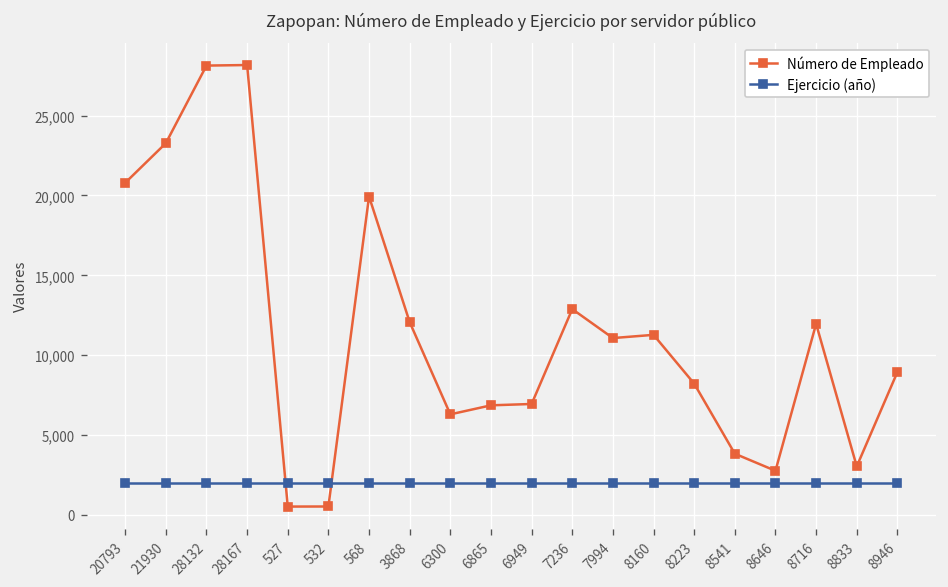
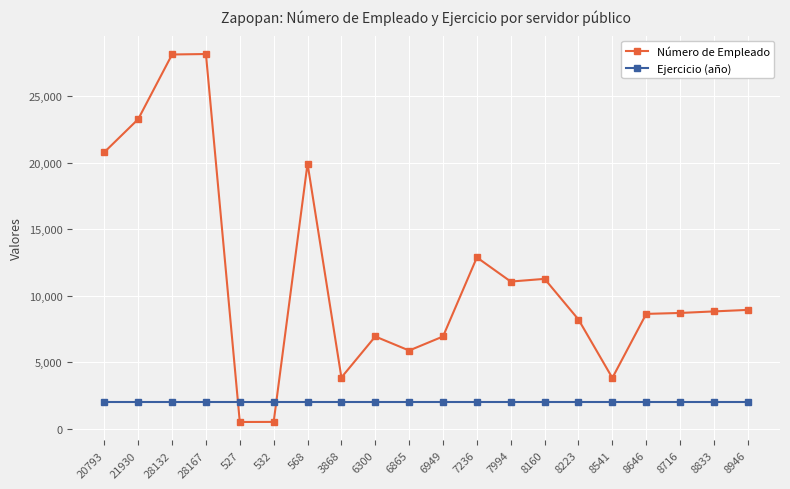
Número de Empleado, 3868: 12,100 -> 3,900
Número de Empleado, 6300: 6,300 -> 6,900
Número de Empleado, 6865: 6,900 -> 5,900
Número de Empleado, 8646: 2,800 -> 8,600
Número de Empleado, 8716: 12,000 -> 8,700
Número de Empleado, 8833: 3,000 -> 8,800
